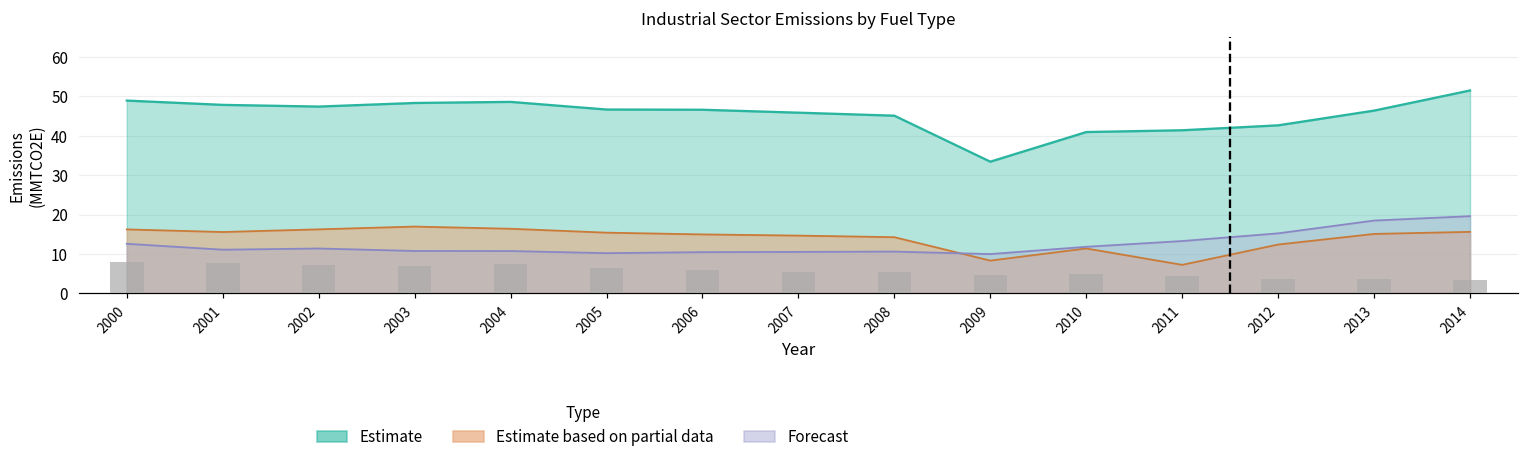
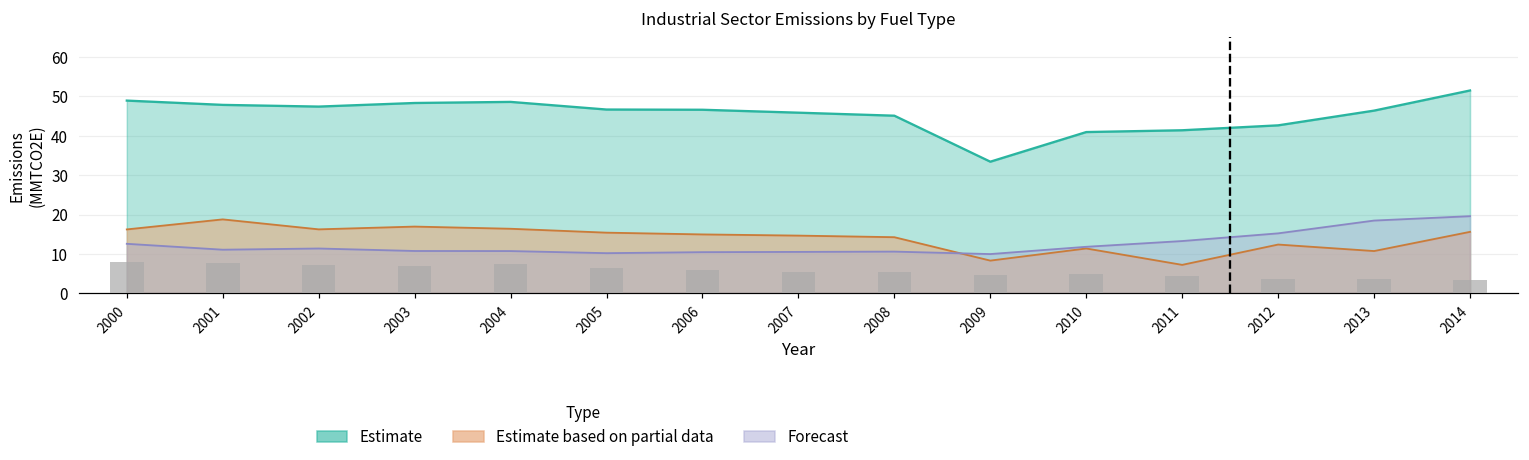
Estimate based on partial data, 2001: 16 -> 19
Estimate based on partial data, 2013: 15 -> 11
